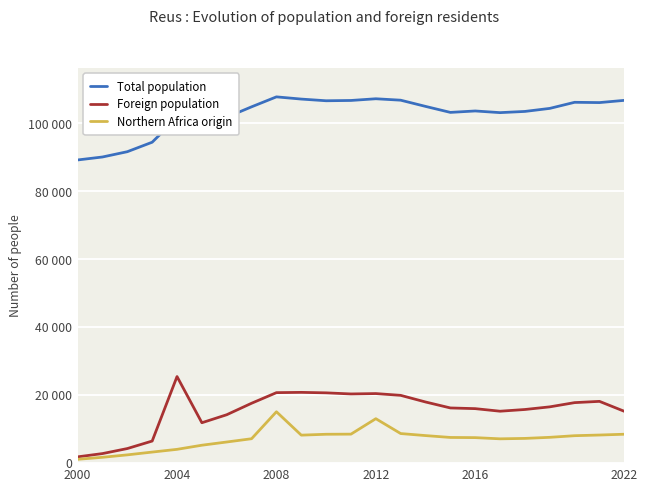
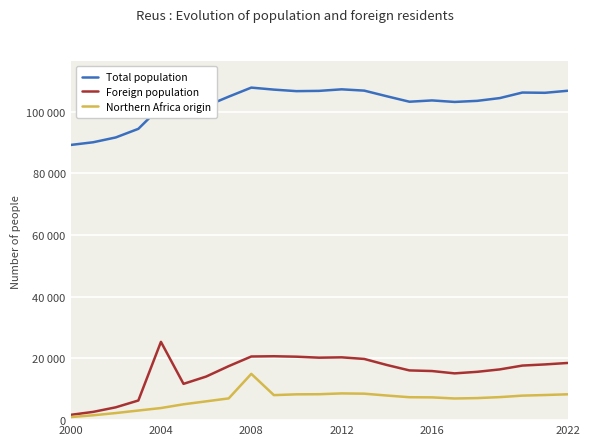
Northern Africa origin, 2012: 13000 -> 9000
Foreign population, 2022: 15000 -> 19000
